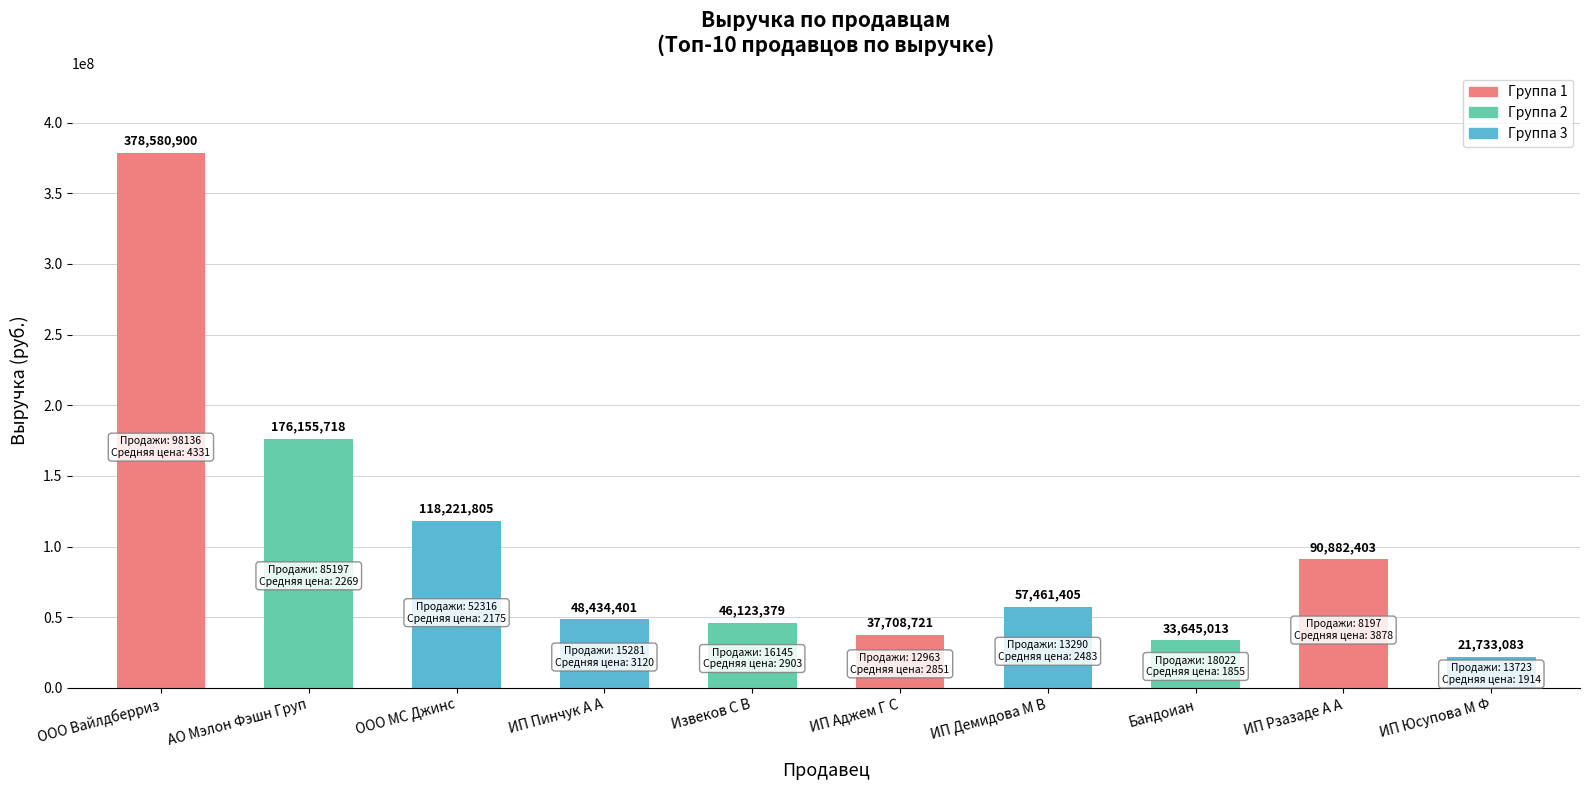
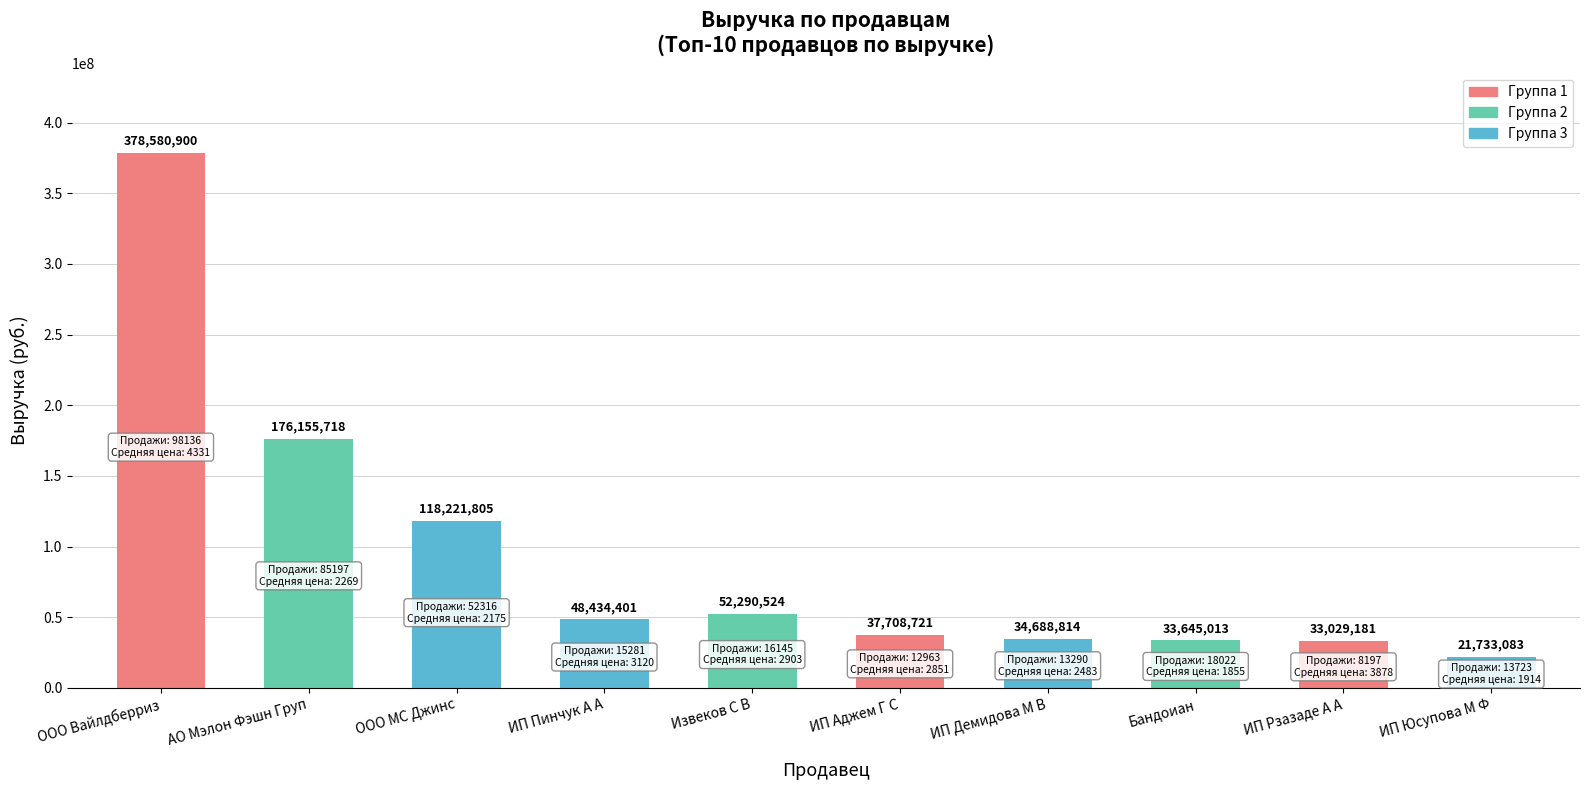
Извеков С В: 46,123,379 -> 52,290,524
ИП Демидова М В: 57,461,405 -> 34,688,814
ИП Рзазаде А А: 90,882,403 -> 33,029,181
